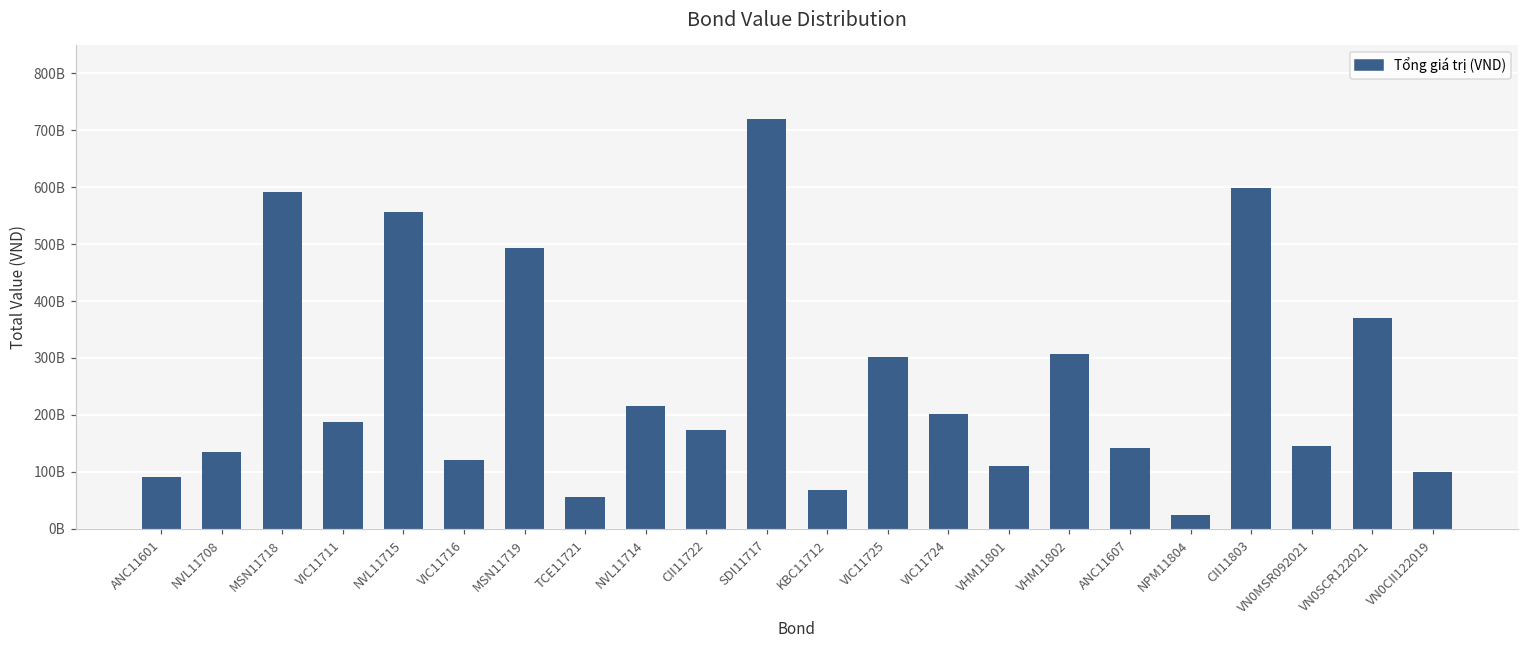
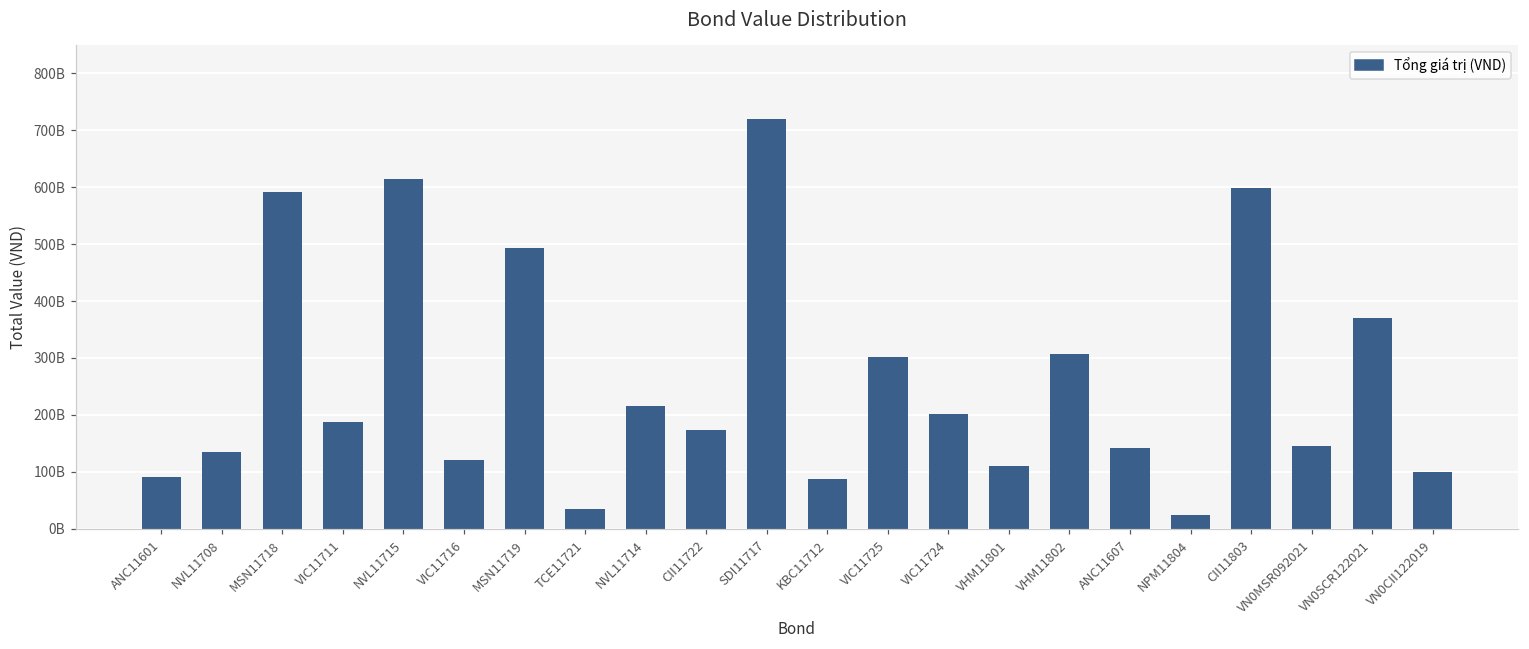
NVL11715: 560000000000 -> 610000000000
TCE11721: 50000000000 -> 30000000000
KBC11712: 70000000000 -> 90000000000
